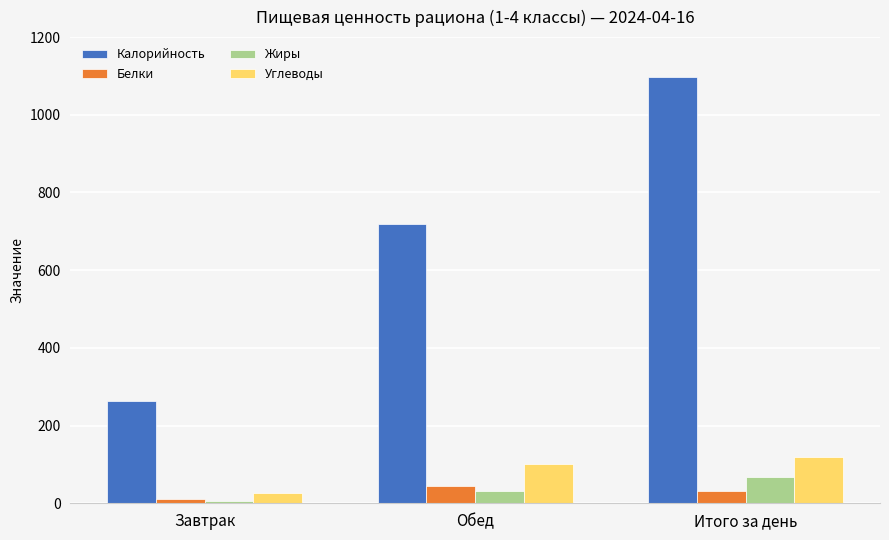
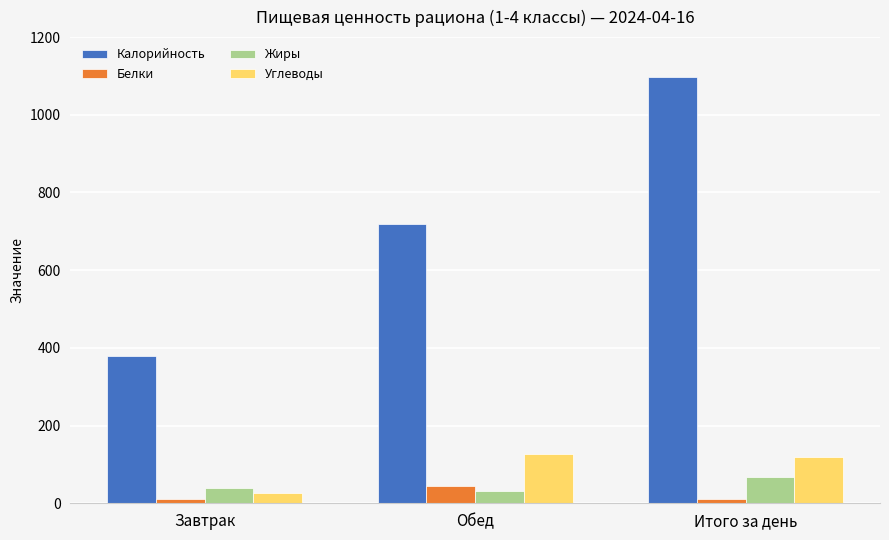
Калорийность, Завтрак: 260 -> 380
Жиры, Завтрак: 10 -> 40
Углеводы, Обед: 100 -> 130
Белки, Итого за день: 30 -> 10
